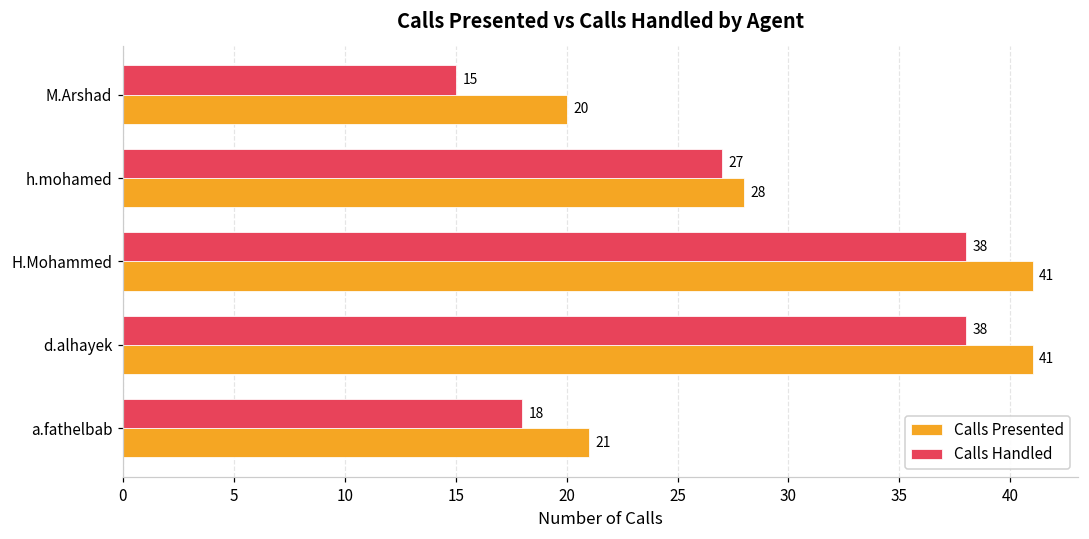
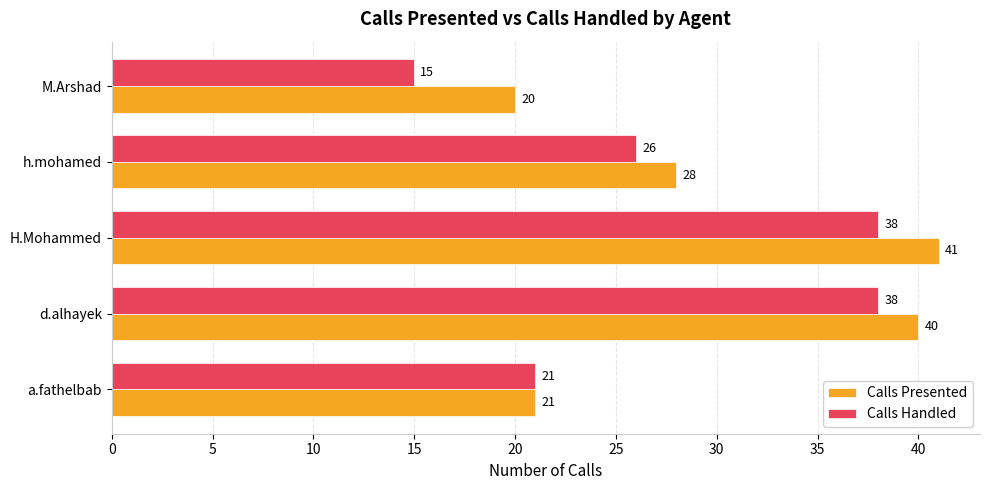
Calls Handled, h.mohamed: 27 -> 26
Calls Presented, d.alhayek: 41 -> 40
Calls Handled, a.fathelbab: 18 -> 21
